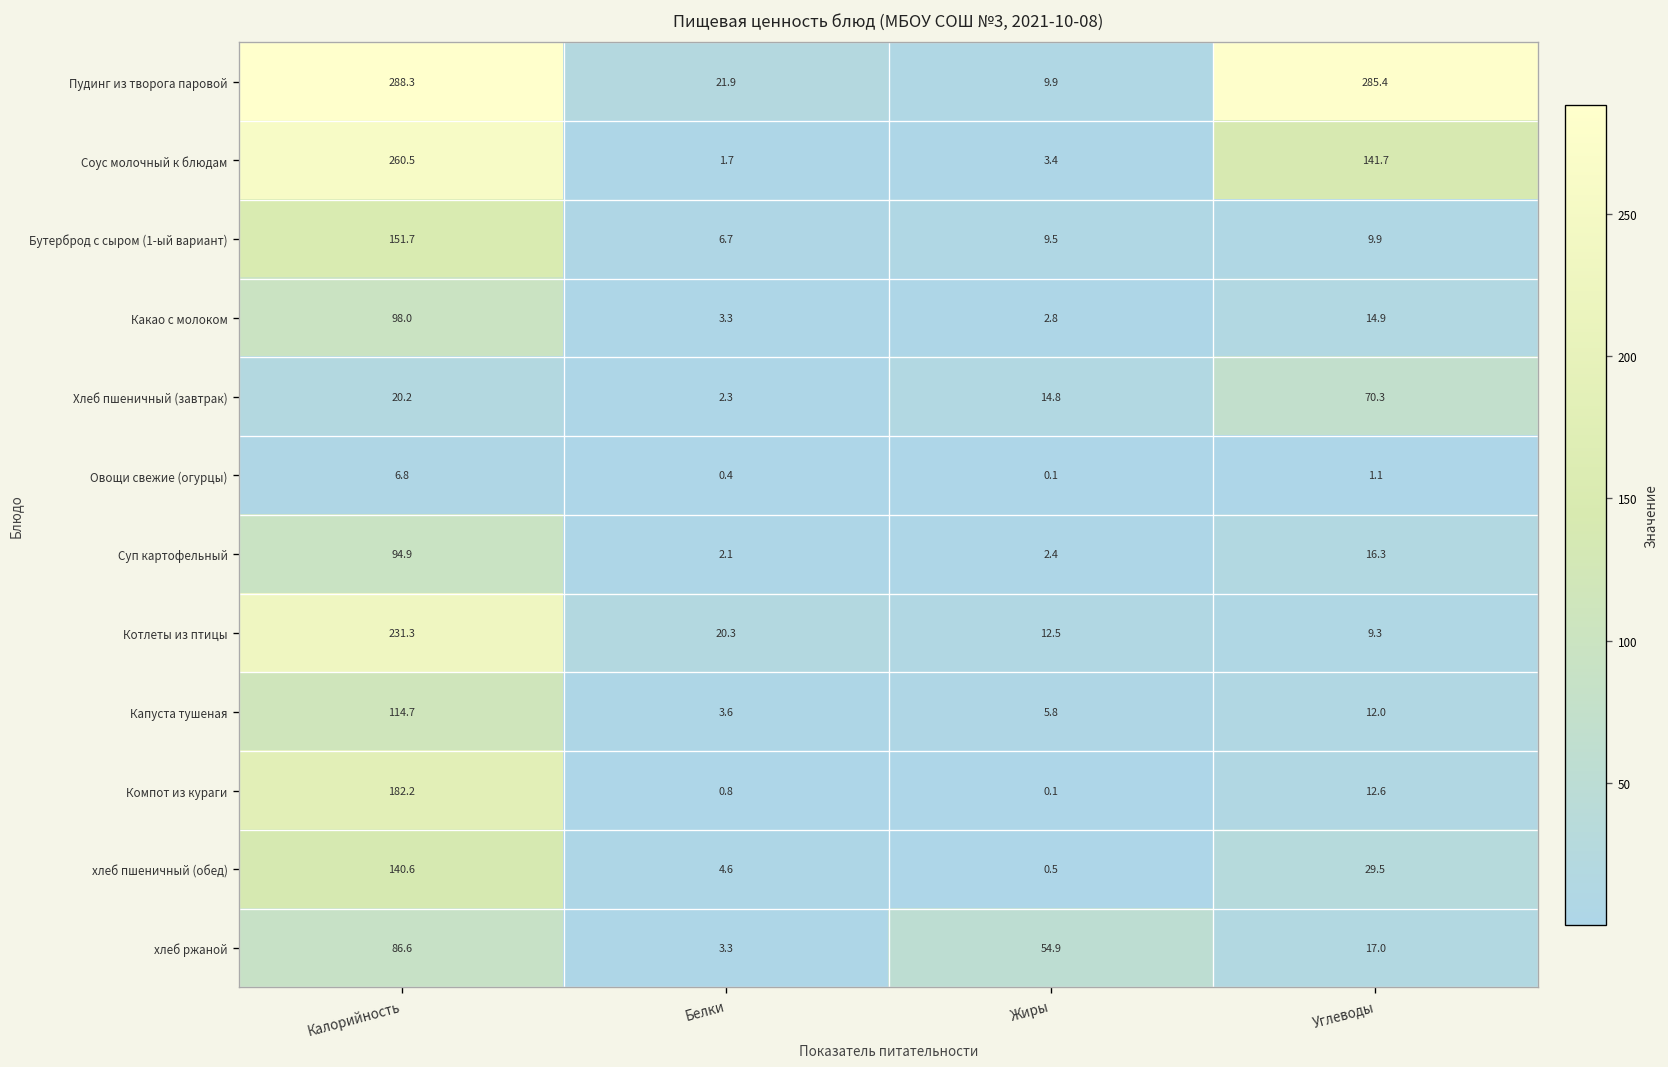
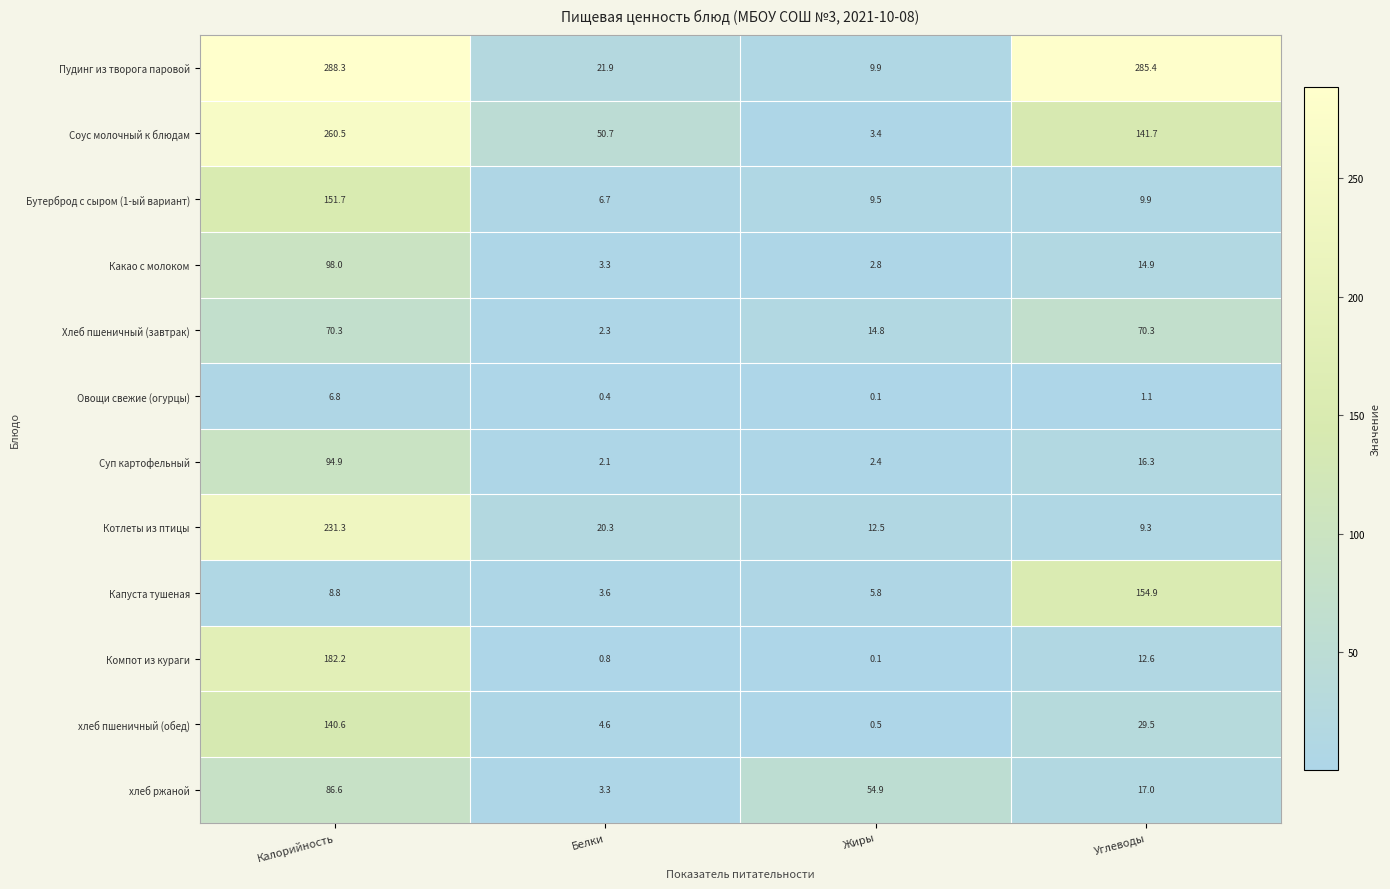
Соус молочный к блюдам, Белки: 1.7 -> 50.7
Хлеб пшеничный (завтрак), Калорийность: 20.2 -> 70.3
Капуста тушеная, Калорийность: 114.7 -> 8.8
Капуста тушеная, Углеводы: 12.0 -> 154.9
